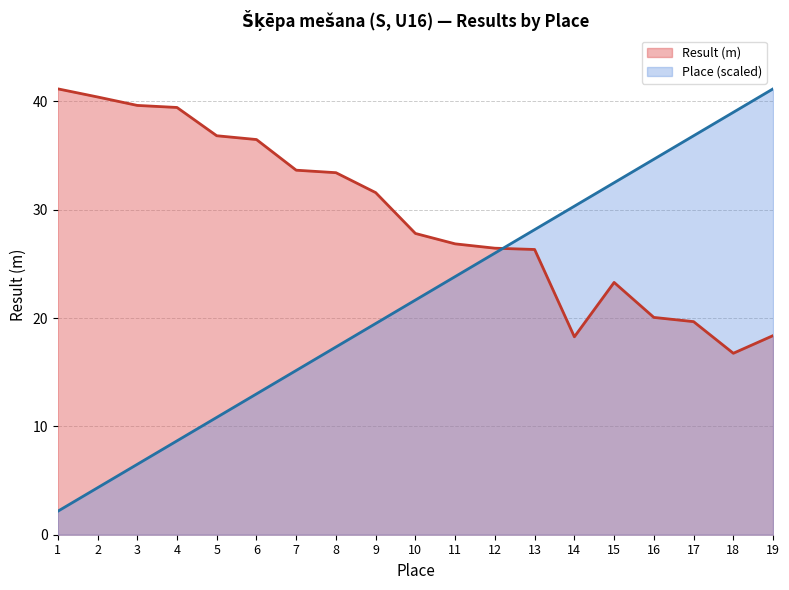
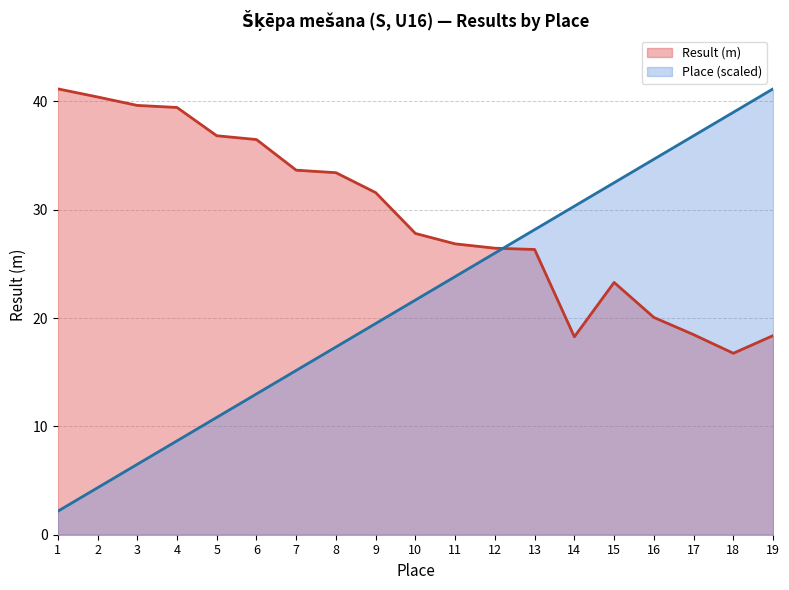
Result (m), 17: 19.7 -> 18.5
